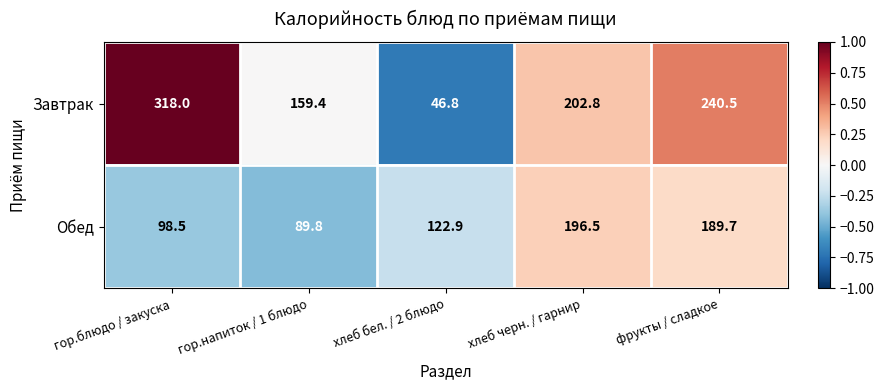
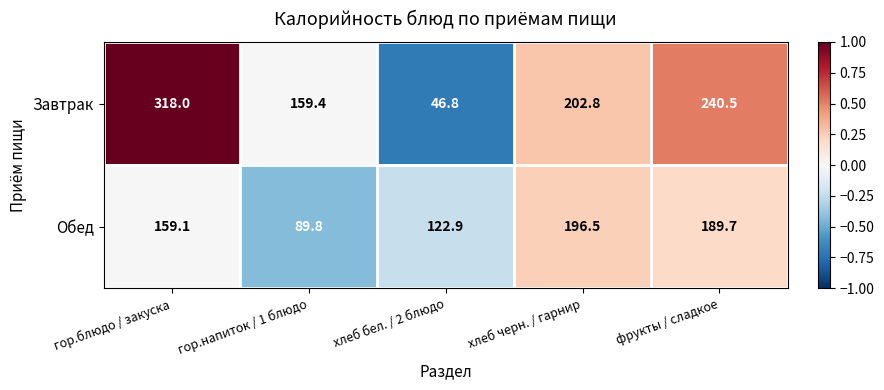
Обед, гор.блюдо / закуска: 98.5 -> 159.1
